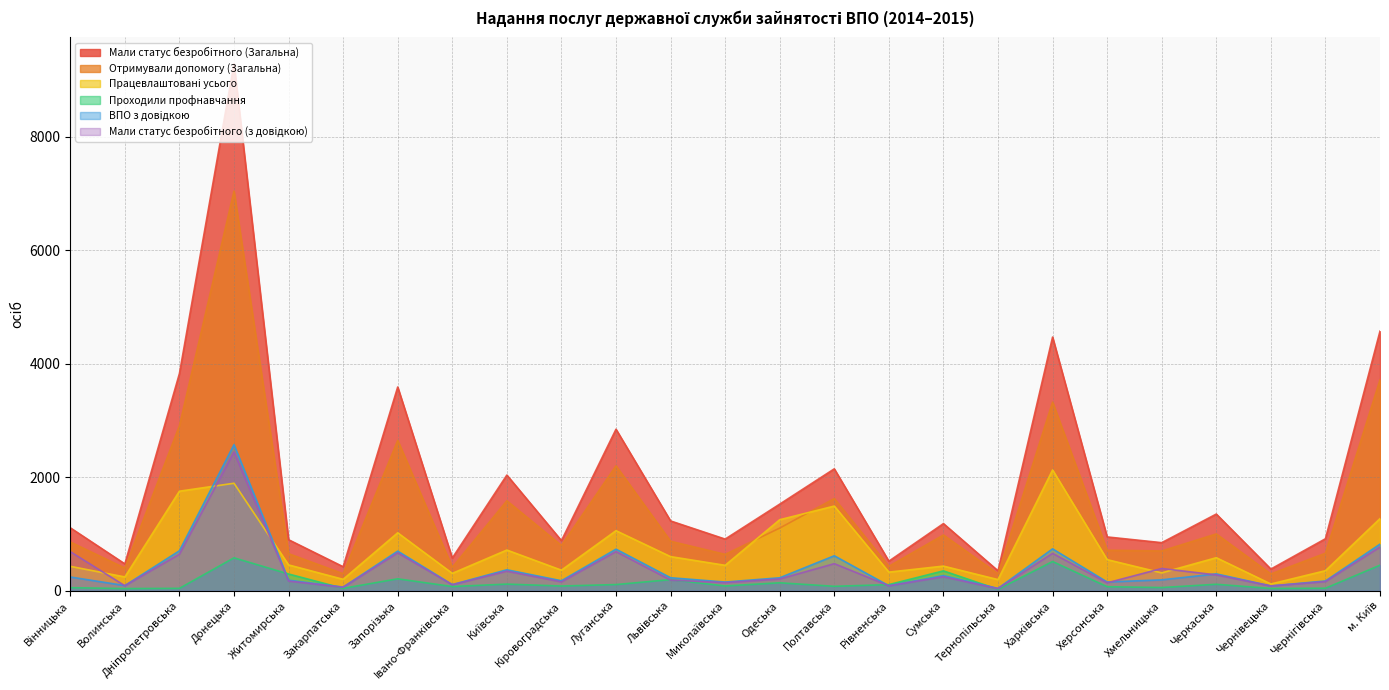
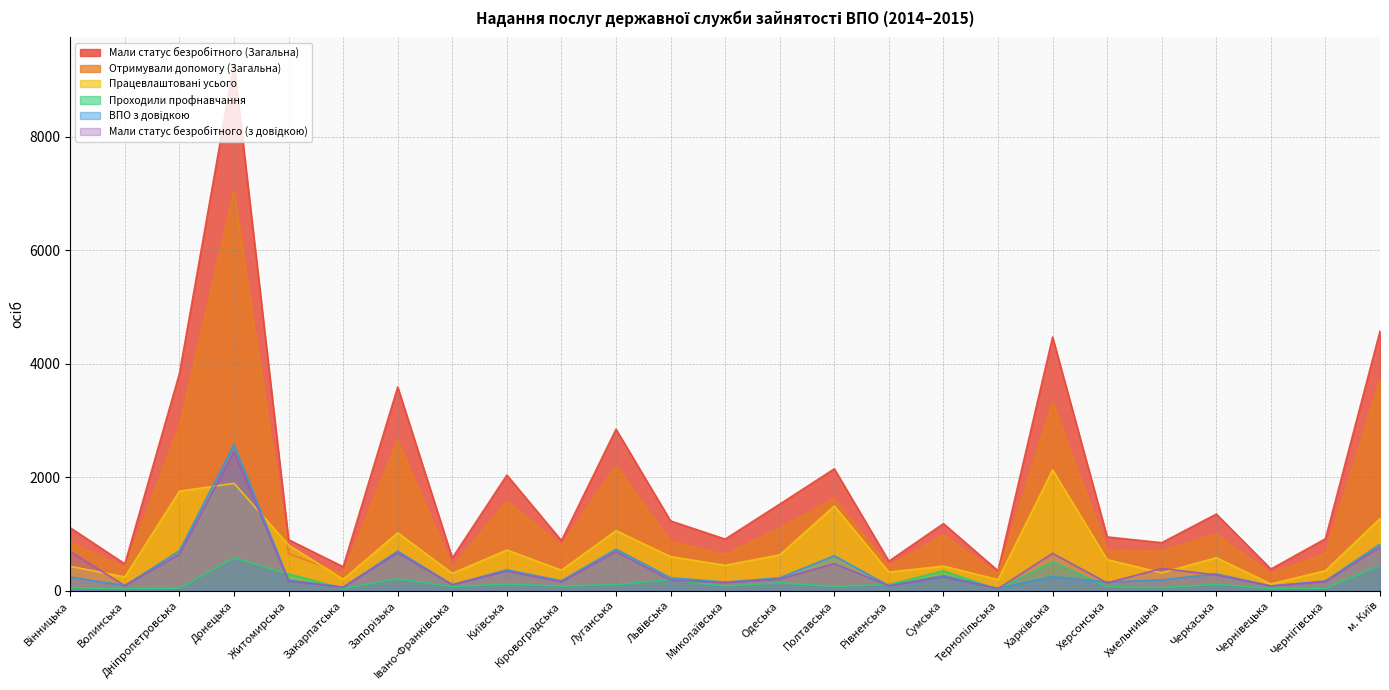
Працевлаштовані усього, Житомирська: 500 -> 800
Працевлаштовані усього, Одеська: 1300 -> 600
ВПО з довідкою, Харківська: 700 -> 300
